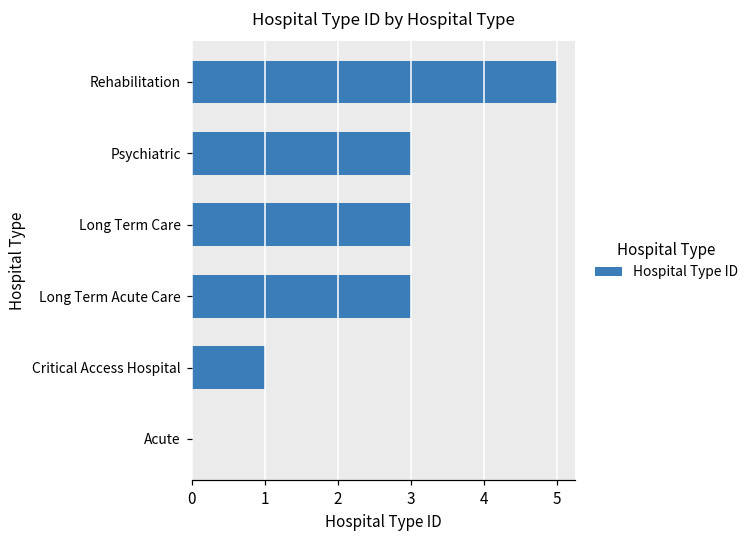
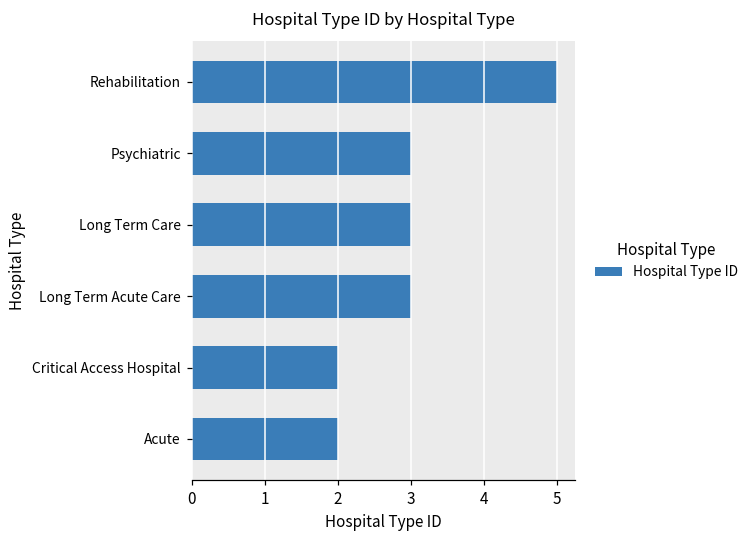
Critical Access Hospital: 1 -> 2
Acute: 0 -> 2
